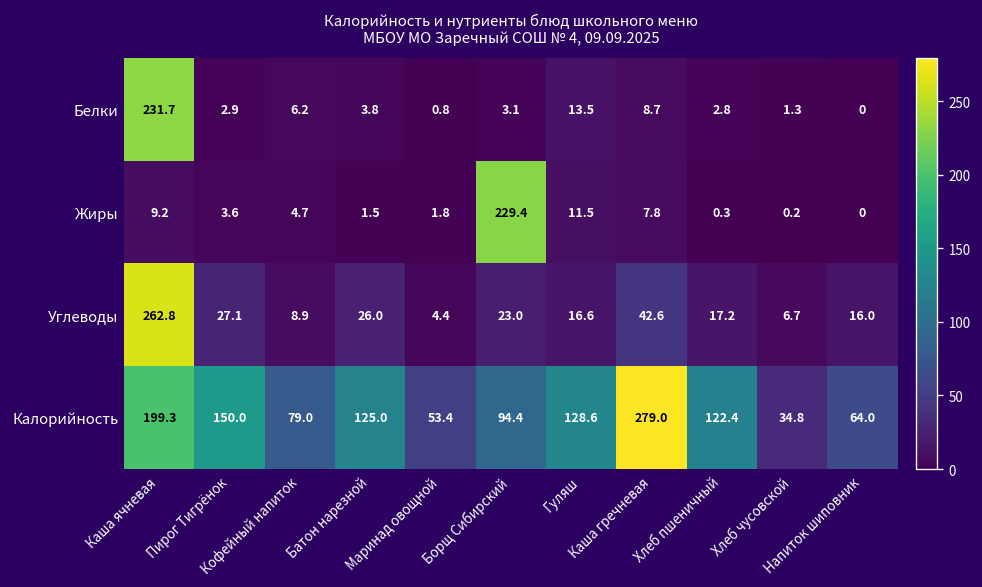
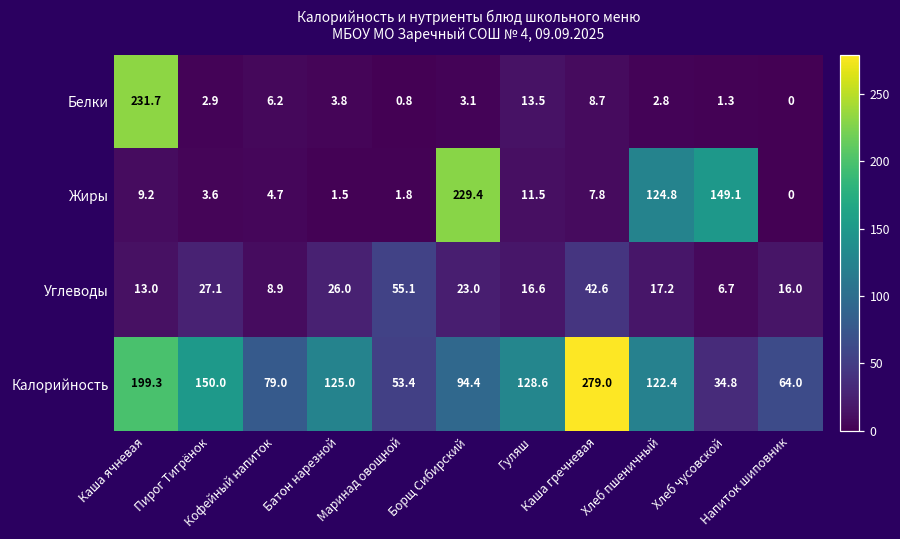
Жиры, Хлеб пшеничный: 0.3 -> 124.8
Жиры, Хлеб чусовской: 0.2 -> 149.1
Углеводы, Каша ячневая: 262.8 -> 13.0
Углеводы, Маринад овощной: 4.4 -> 55.1
